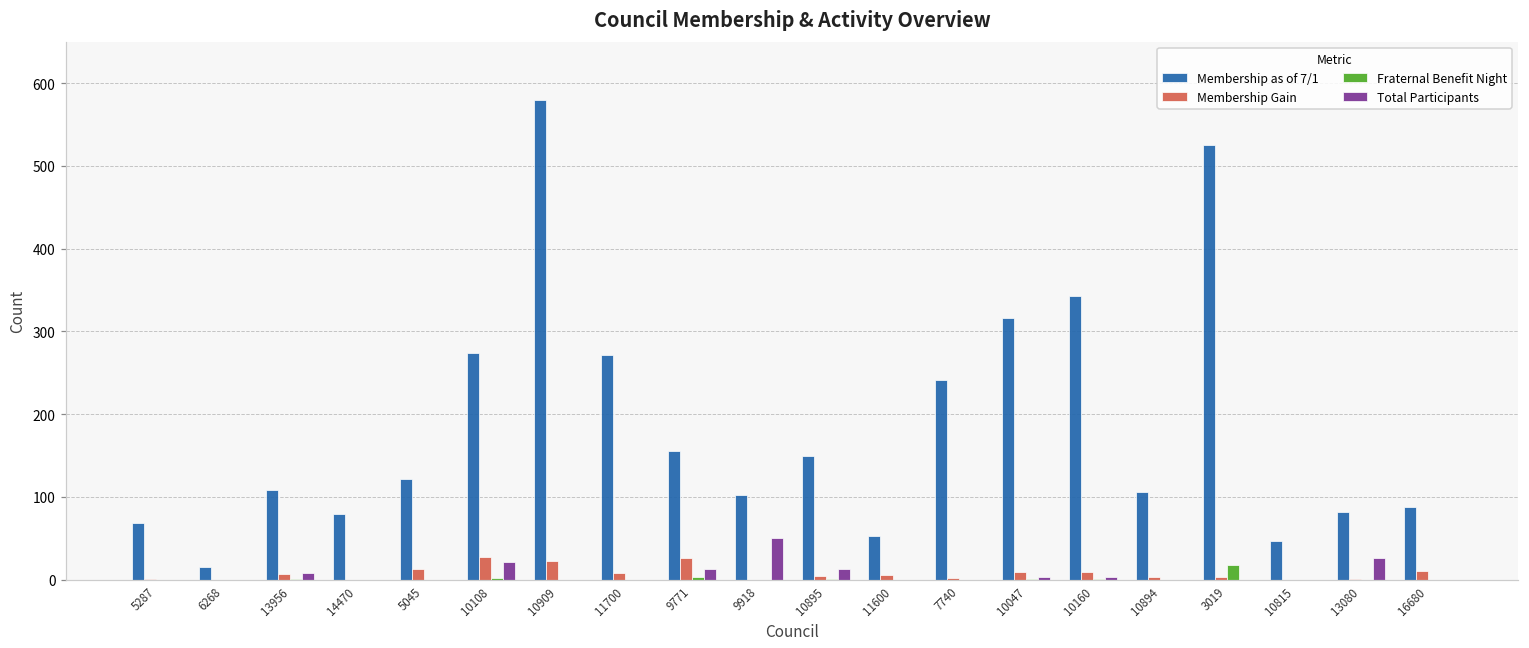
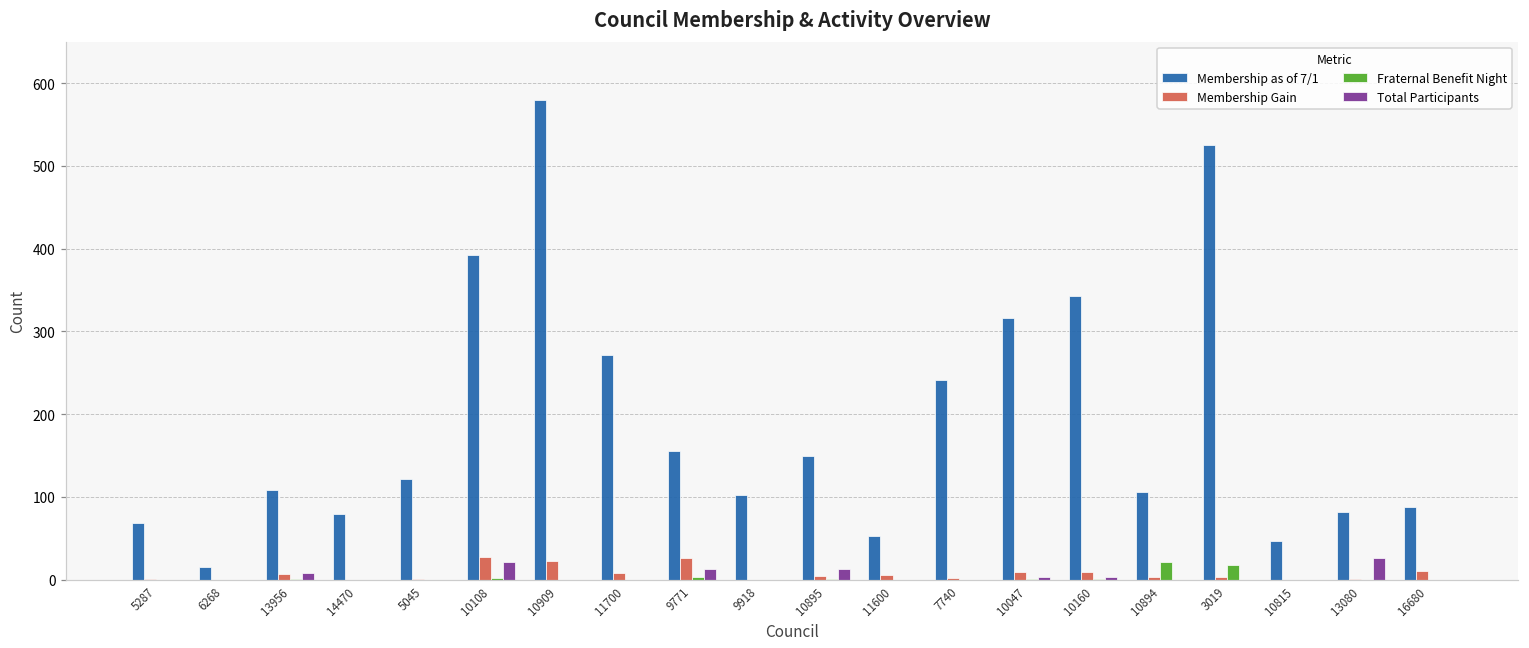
Membership Gain, 5045: 10 -> 0
Membership as of 7/1, 10108: 270 -> 390
Total Participants, 9918: 50 -> 0
Fraternal Benefit Night, 10894: 0 -> 20
